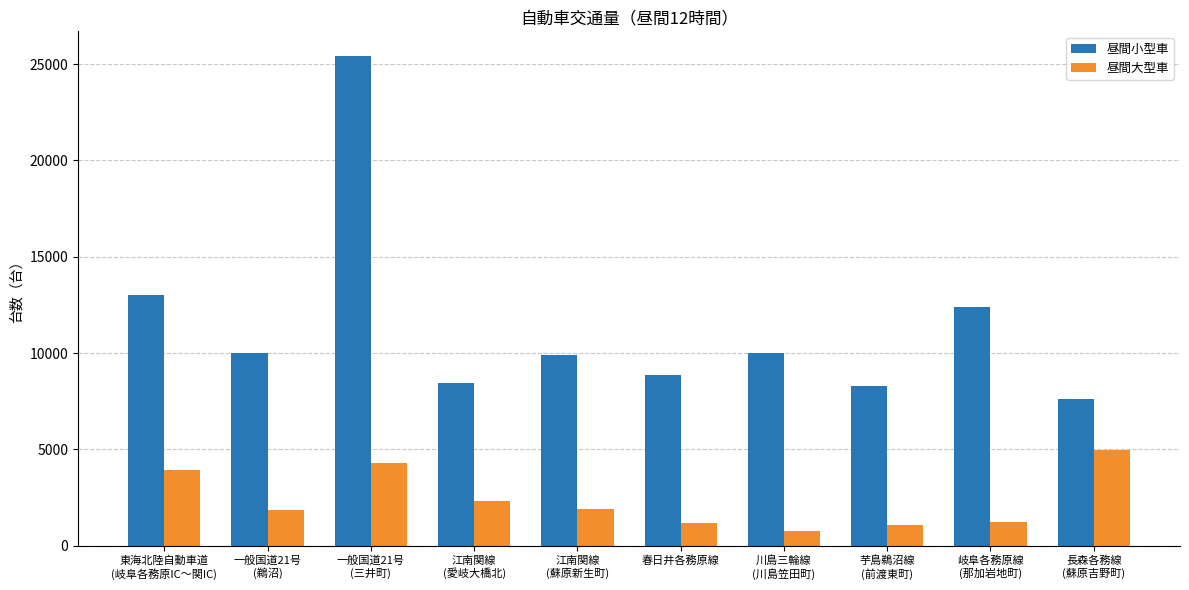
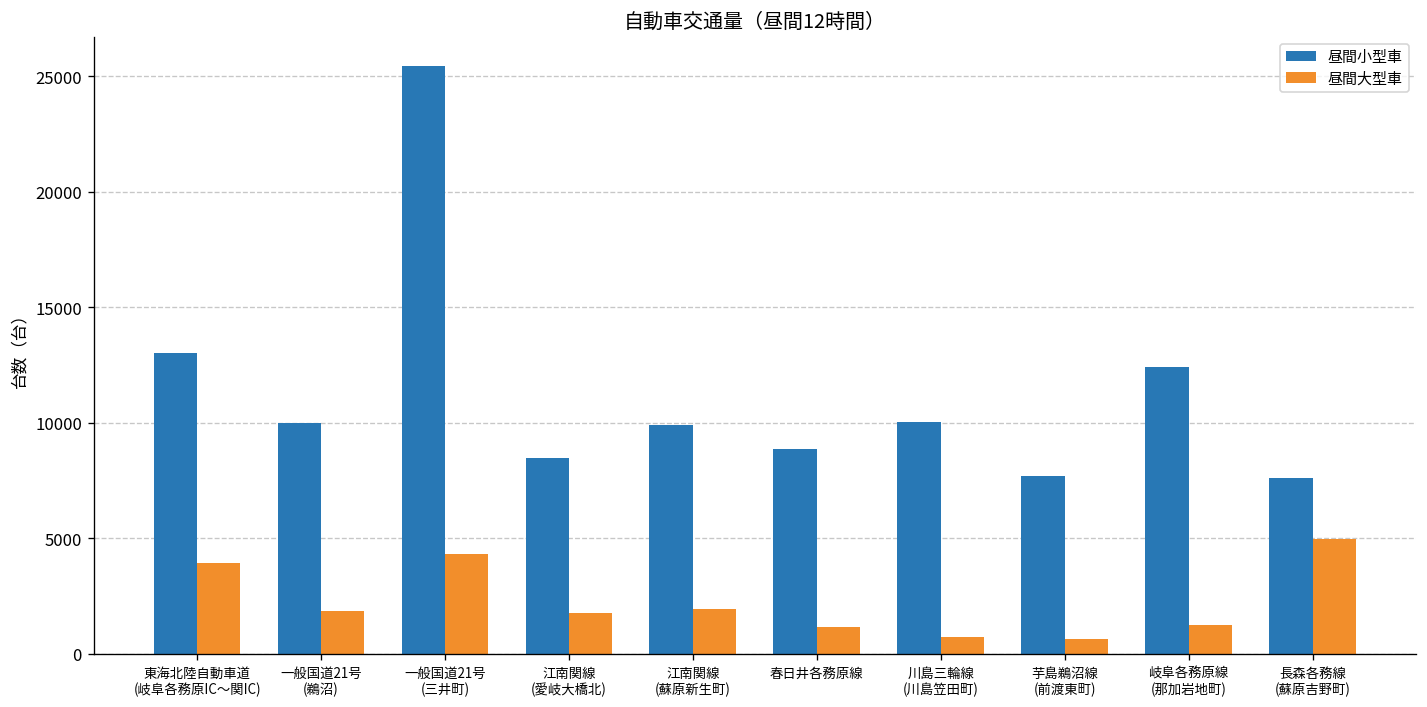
昼間大型車, 江南関線 (愛岐大橋北): 2300 -> 1800
昼間小型車, 芋島鵜沼線 (前渡東町): 8300 -> 7700
昼間大型車, 芋島鵜沼線 (前渡東町): 1100 -> 600
